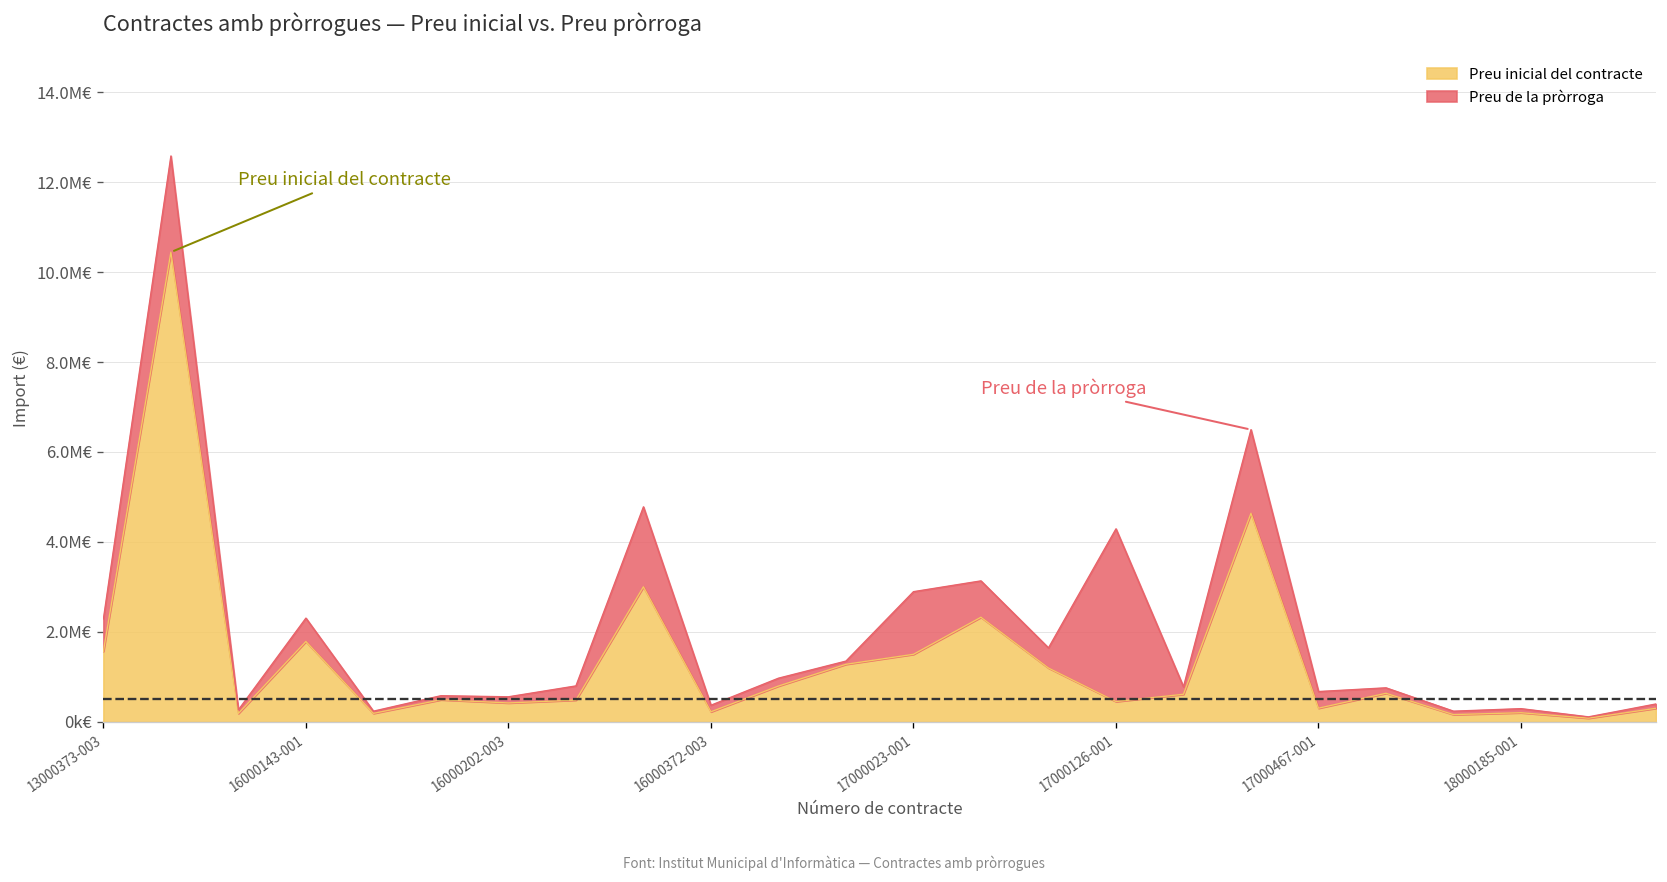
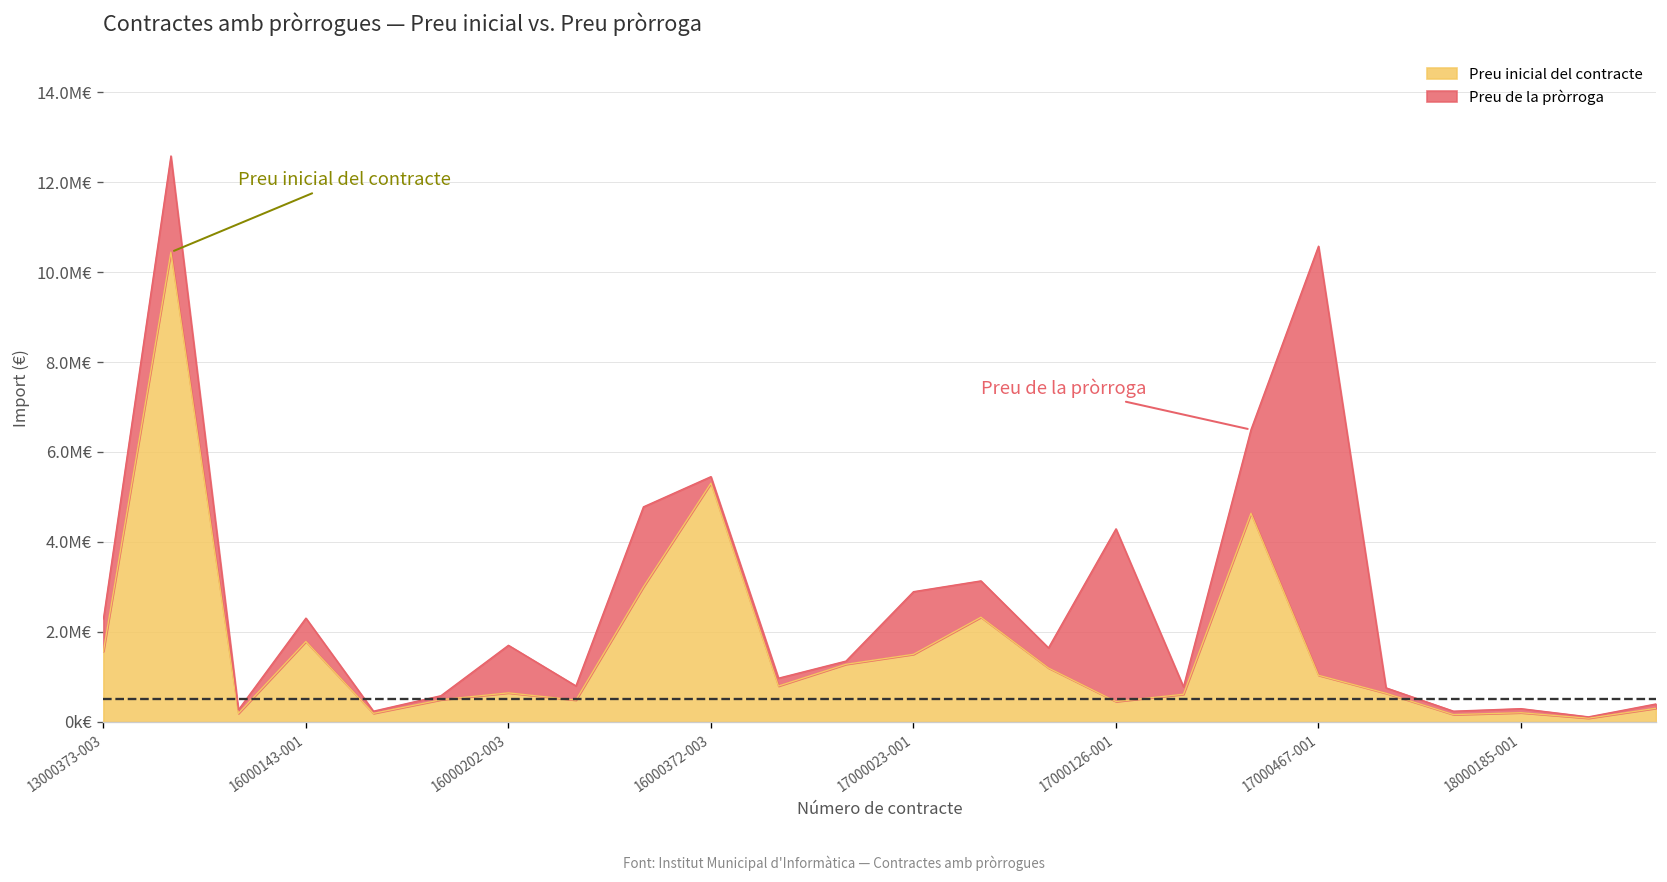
Preu inicial del contracte, 16000202-003: 0.4M€ -> 0.6M€
Preu de la pròrroga, 16000202-003: 0.1M€ -> 1.1M€
Preu inicial del contracte, 16000372-003: 0.2M€ -> 5.3M€
Preu inicial del contracte, 17000467-001: 0.3M€ -> 1.0M€
Preu de la pròrroga, 17000467-001: 0.4M€ -> 9.5M€
